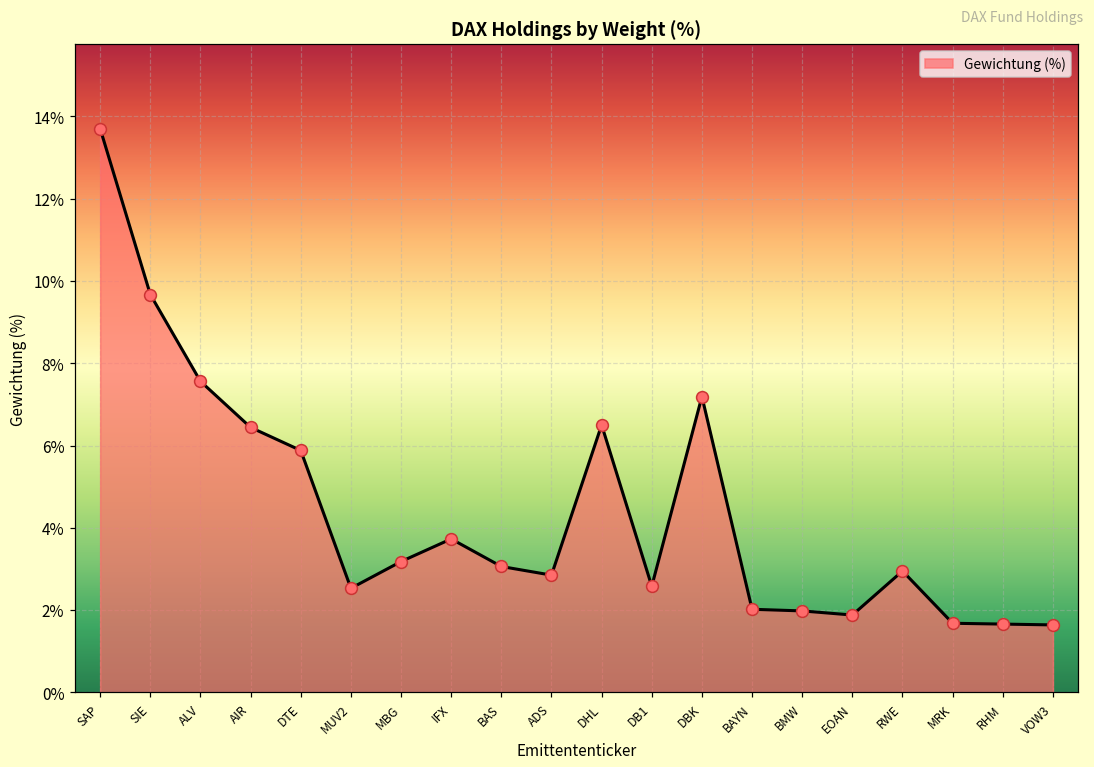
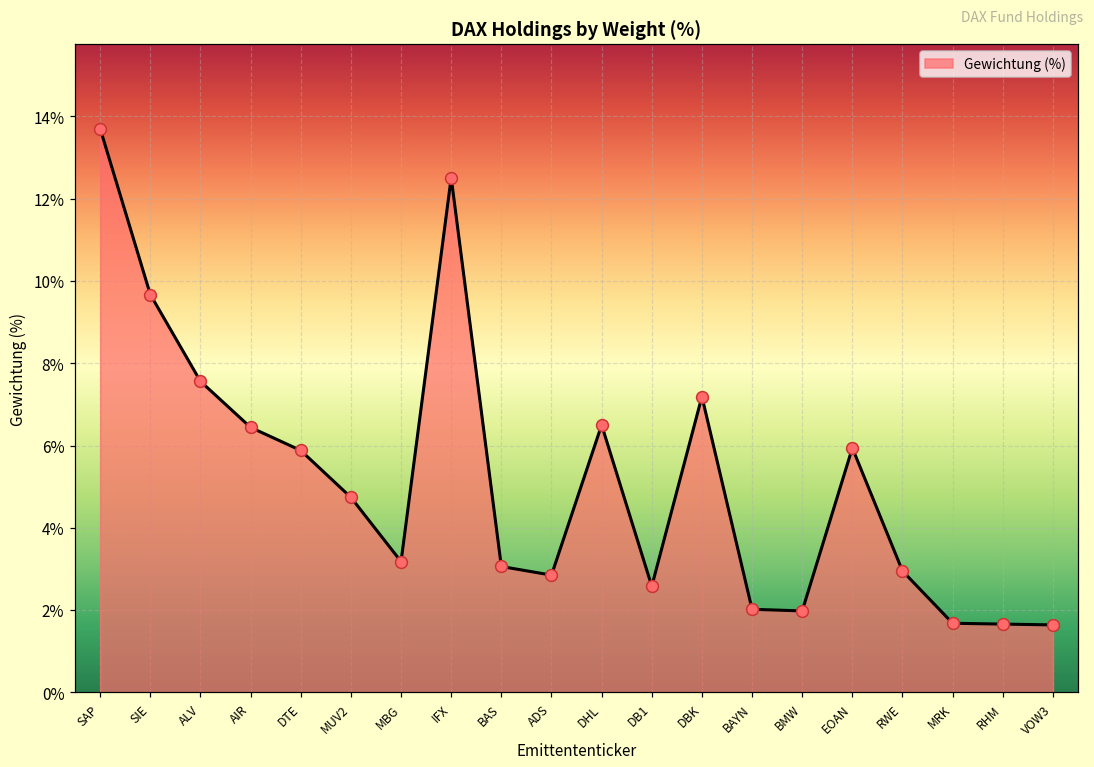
MUV2: 2.5% -> 4.7%
IFX: 3.7% -> 12.5%
EOAN: 1.9% -> 5.9%
